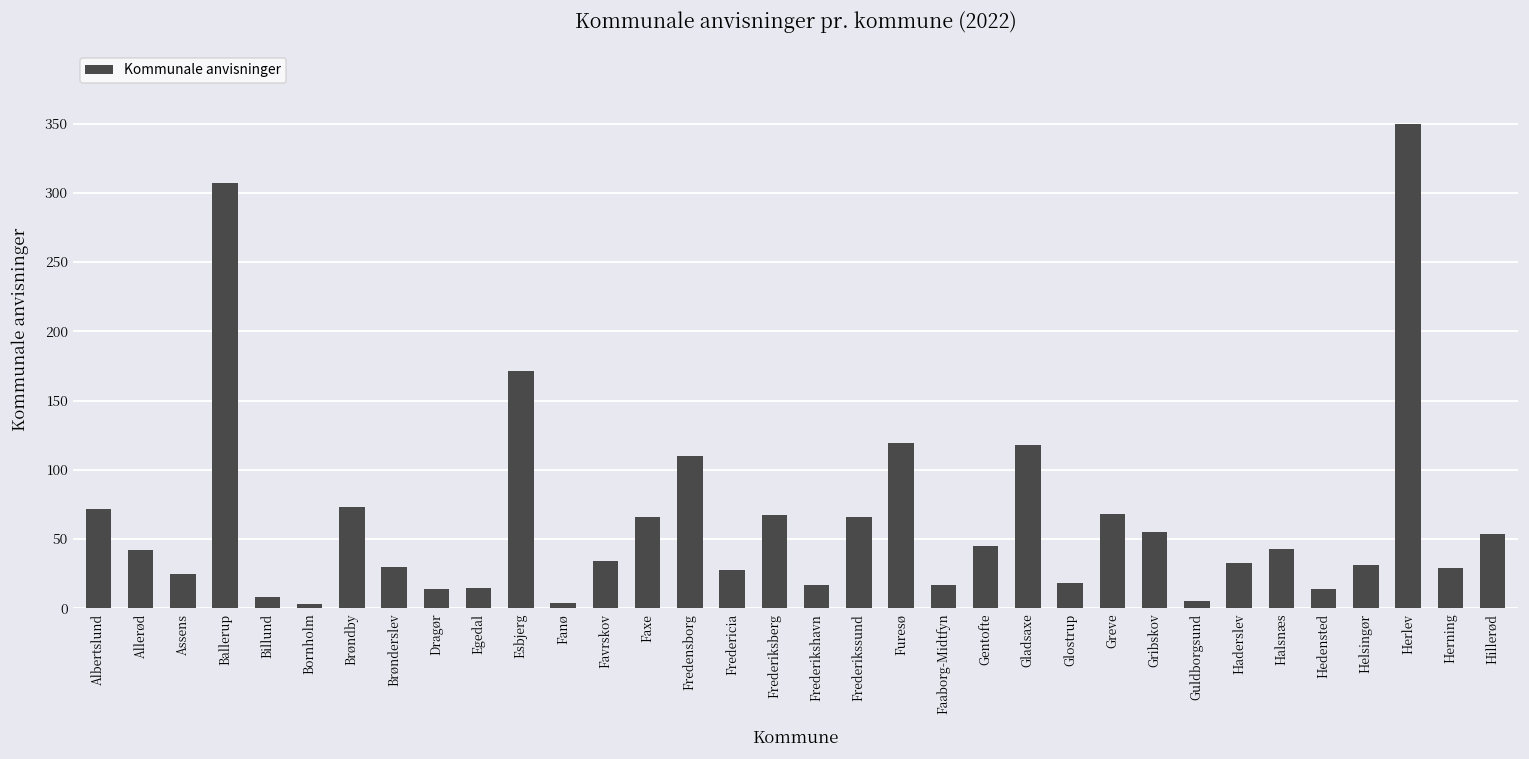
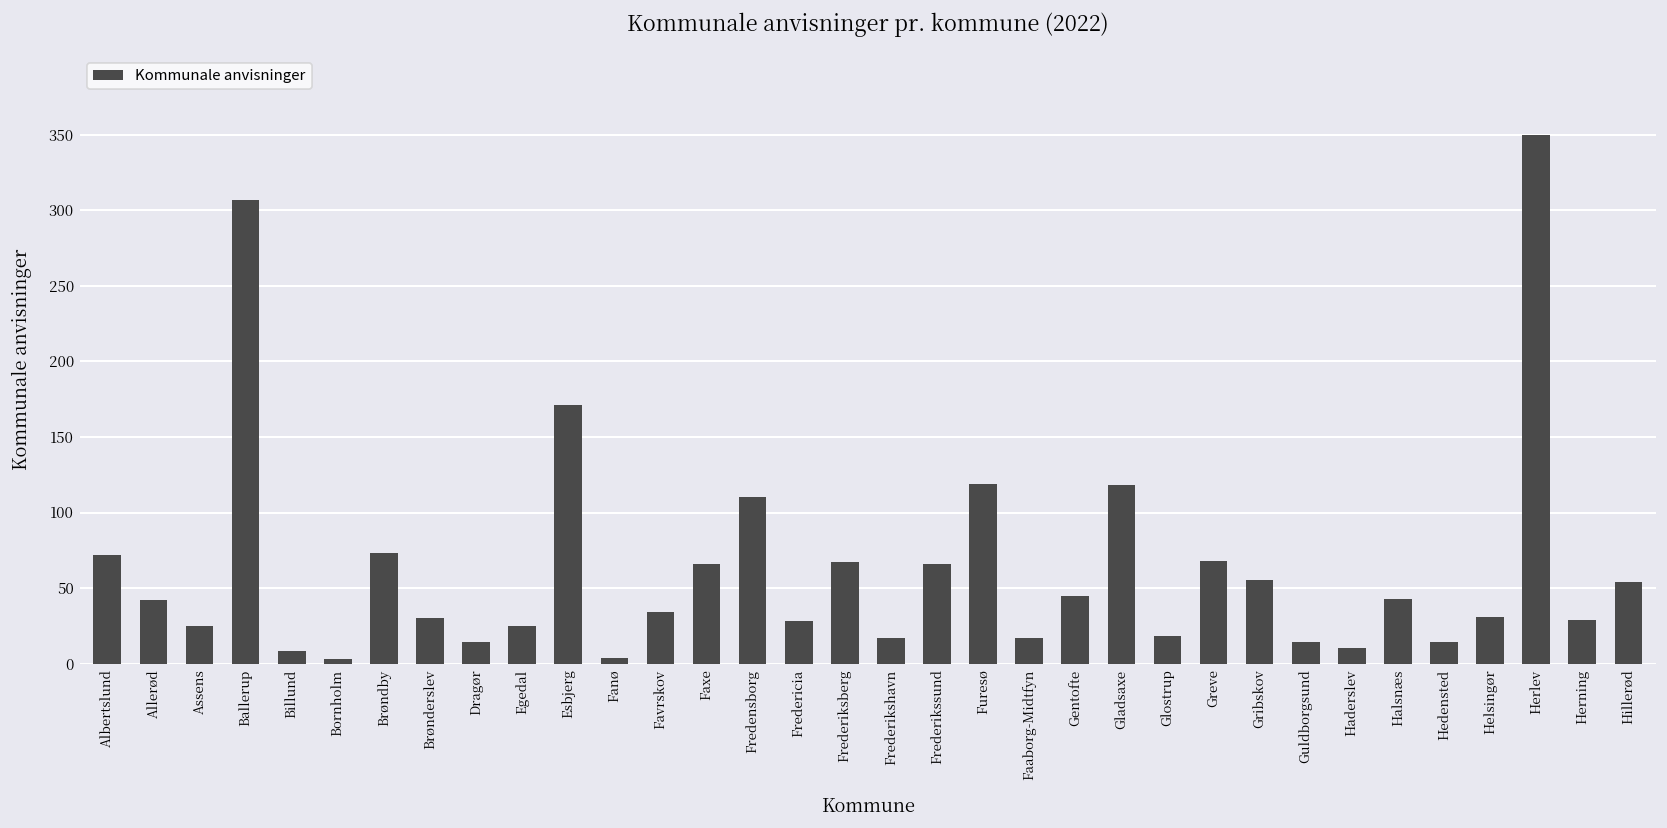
Egedal: 15 -> 25
Guldborgsund: 5 -> 14
Haderslev: 33 -> 10
